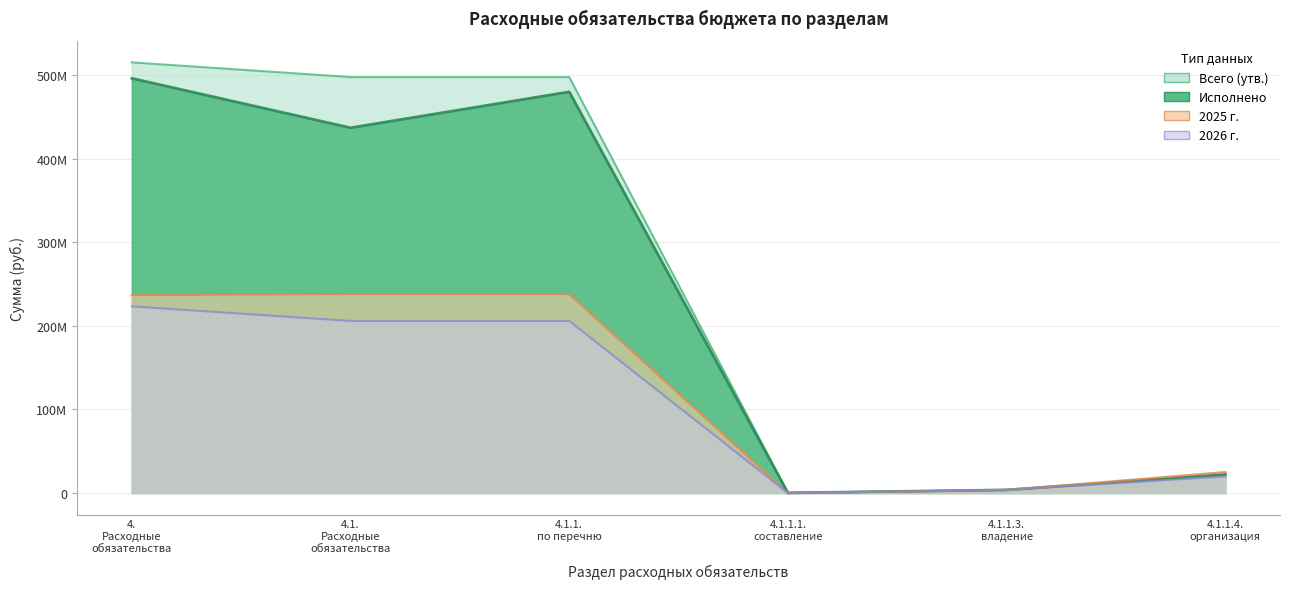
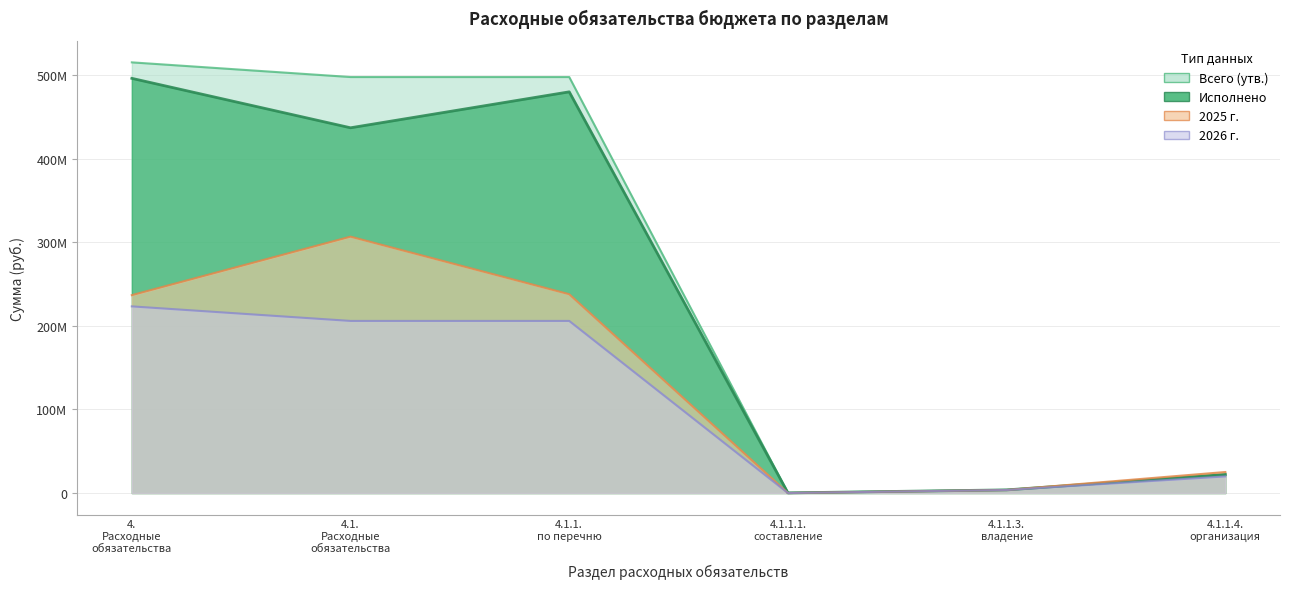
2025 г., 4.1. Расходные обязательства: 240000000 -> 310000000
